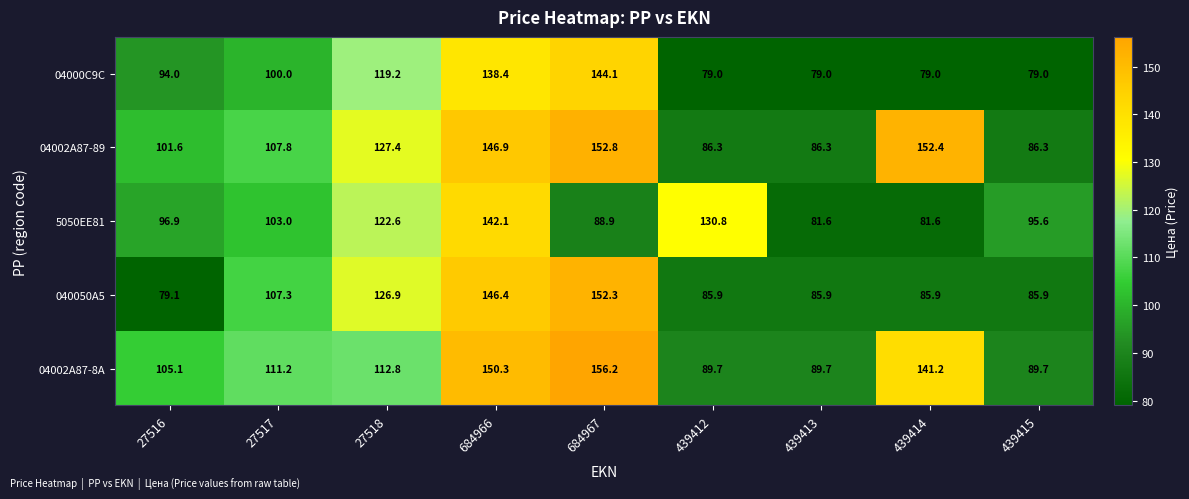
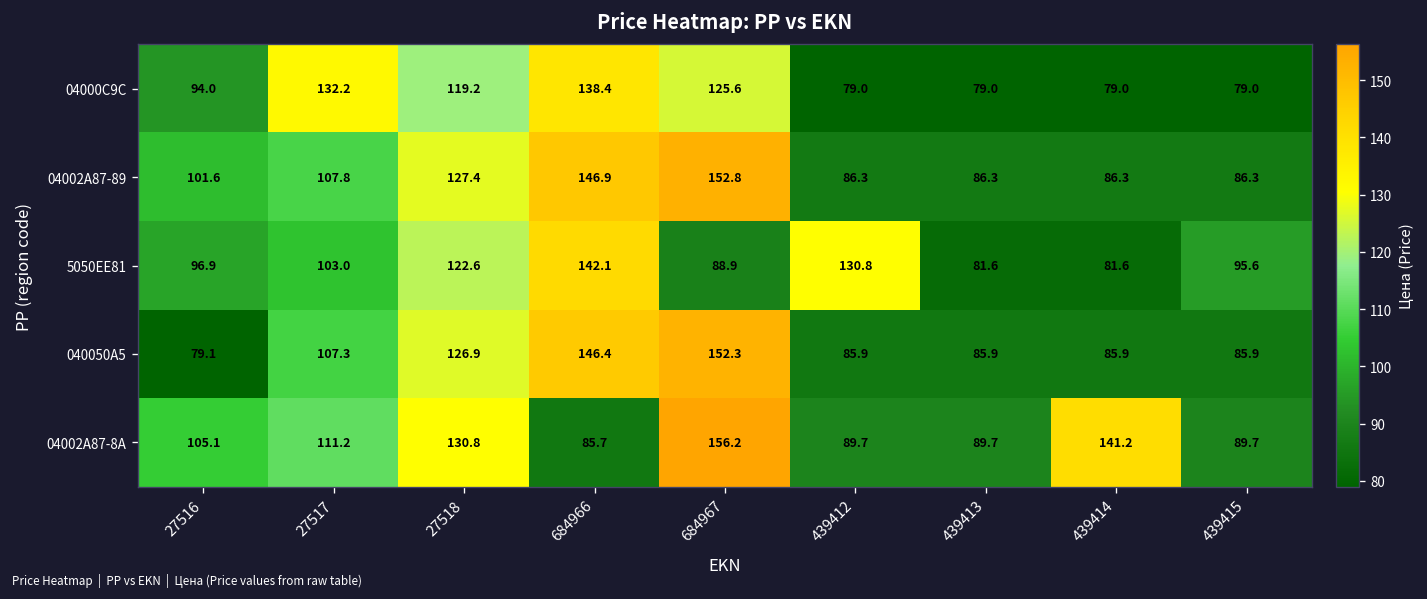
04000C9C, 27517: 100.0 -> 132.2
04000C9C, 684967: 144.1 -> 125.6
04002A87-89, 439414: 152.4 -> 86.3
04002A87-8A, 27518: 112.8 -> 130.8
04002A87-8A, 684966: 150.3 -> 85.7
